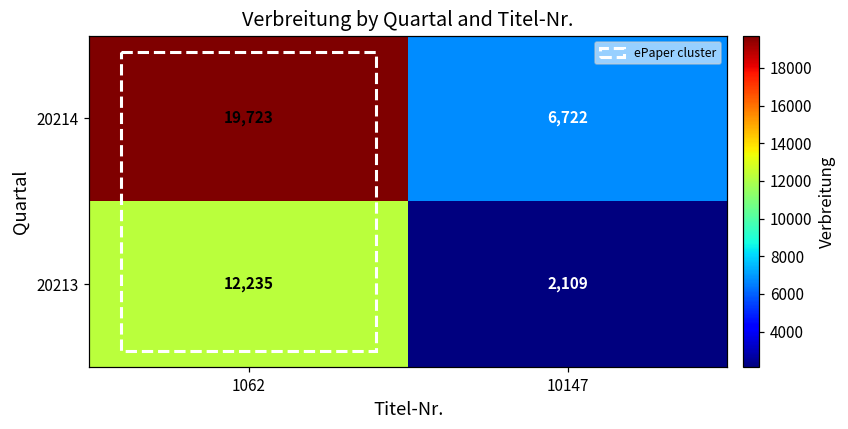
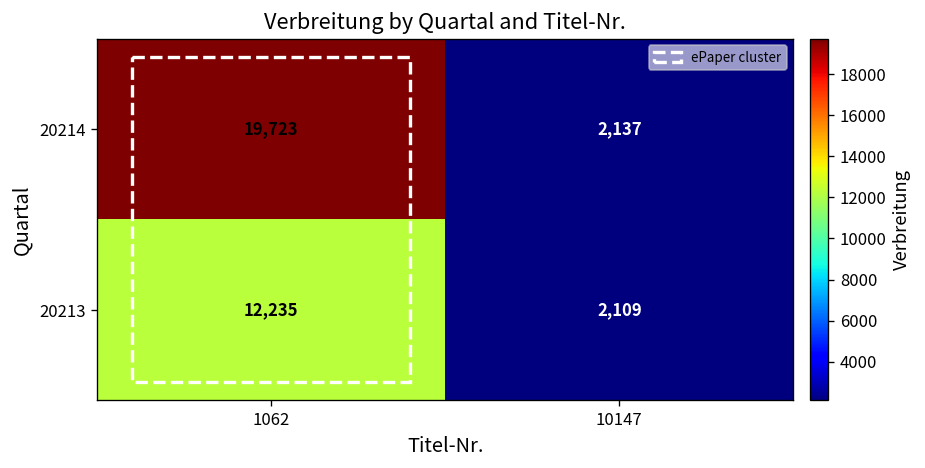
20214, 10147: 6,722 -> 2,137
